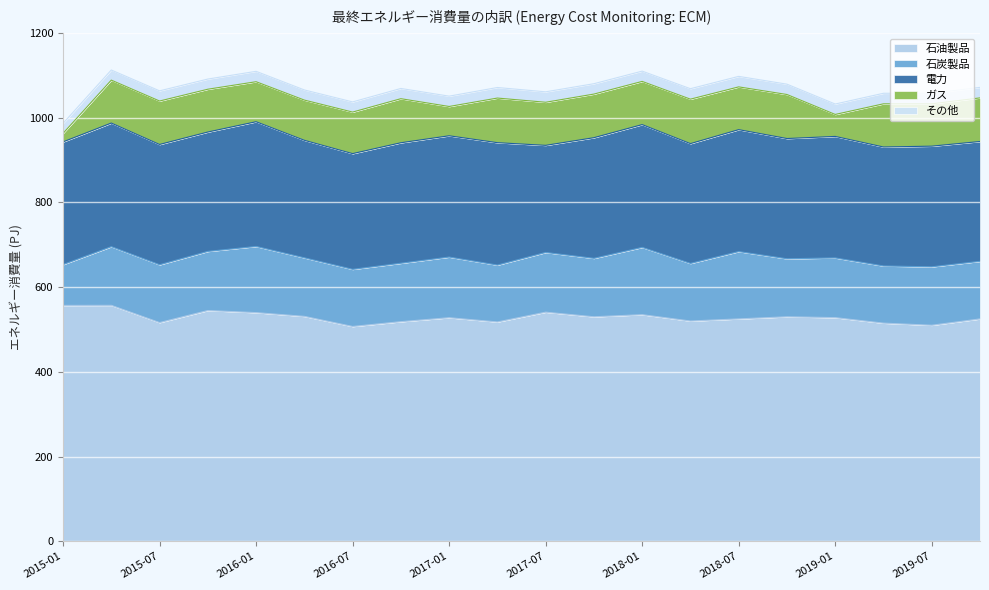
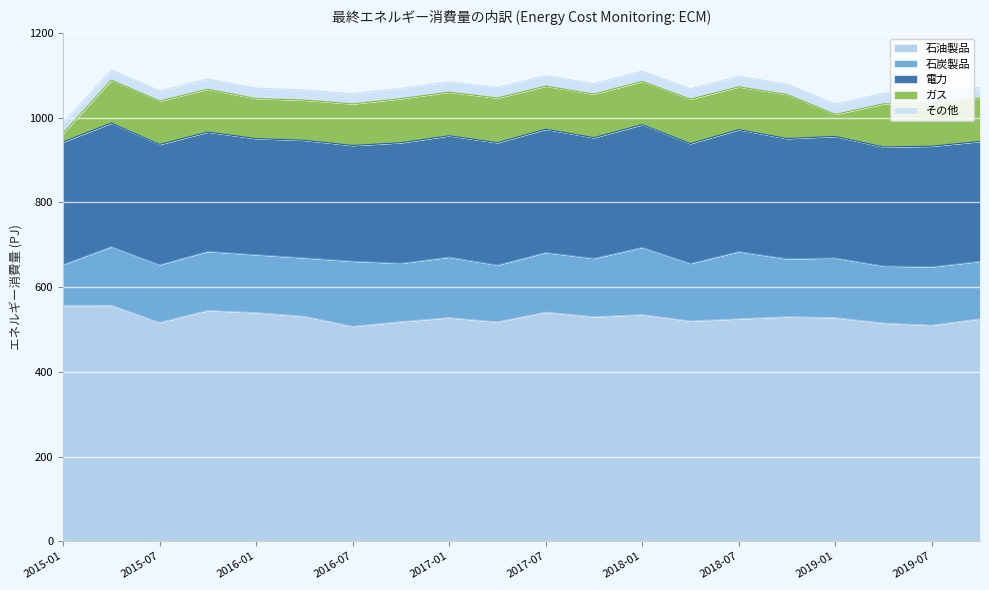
石炭製品, 2016-01: 160 -> 140
電力, 2016-01: 290 -> 270
石炭製品, 2016-07: 130 -> 150
ガス, 2017-01: 70 -> 100
電力, 2017-07: 250 -> 290
